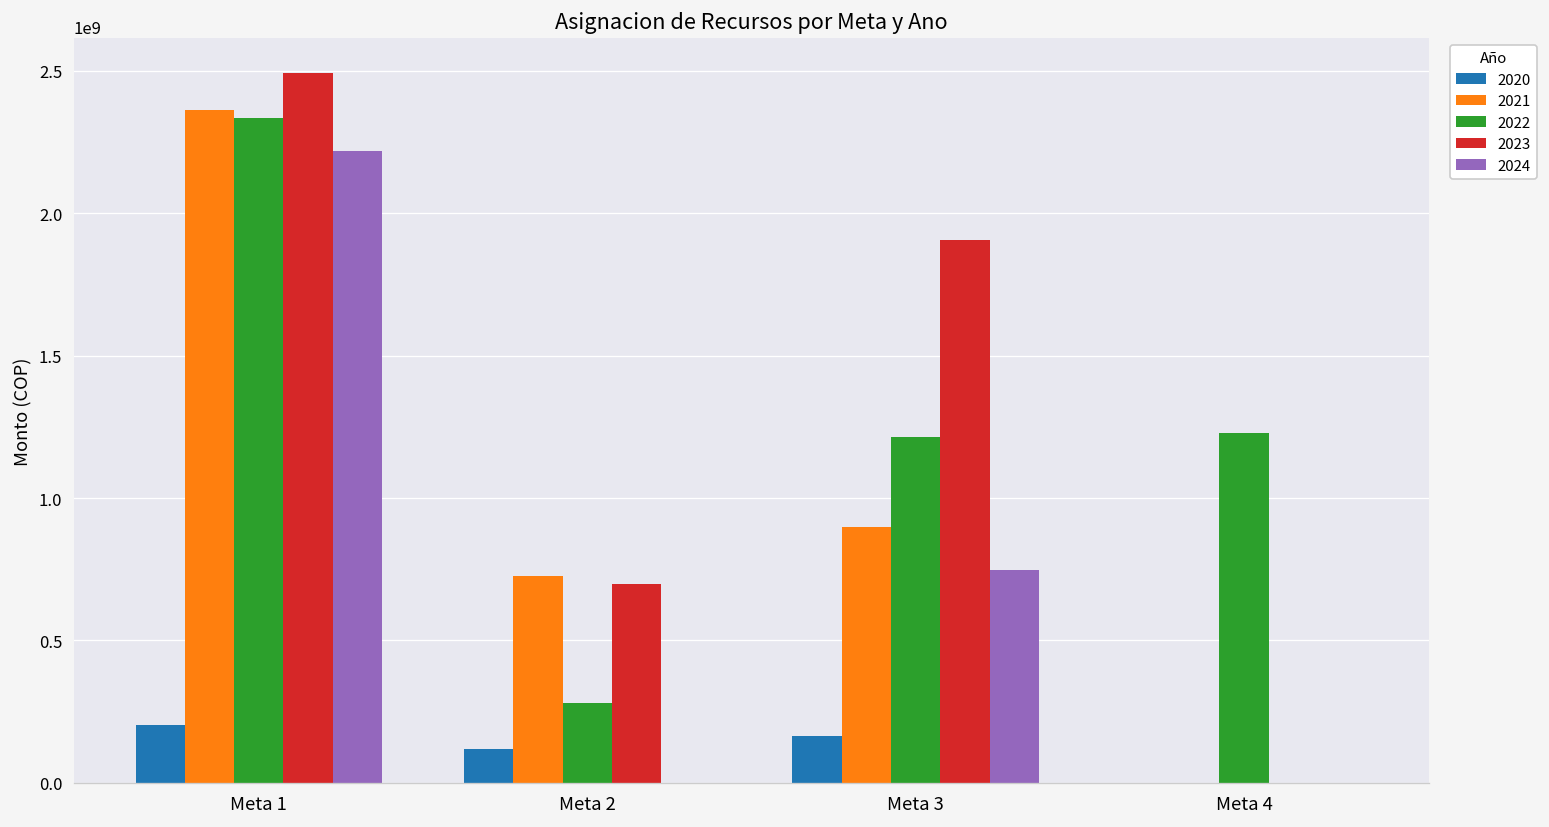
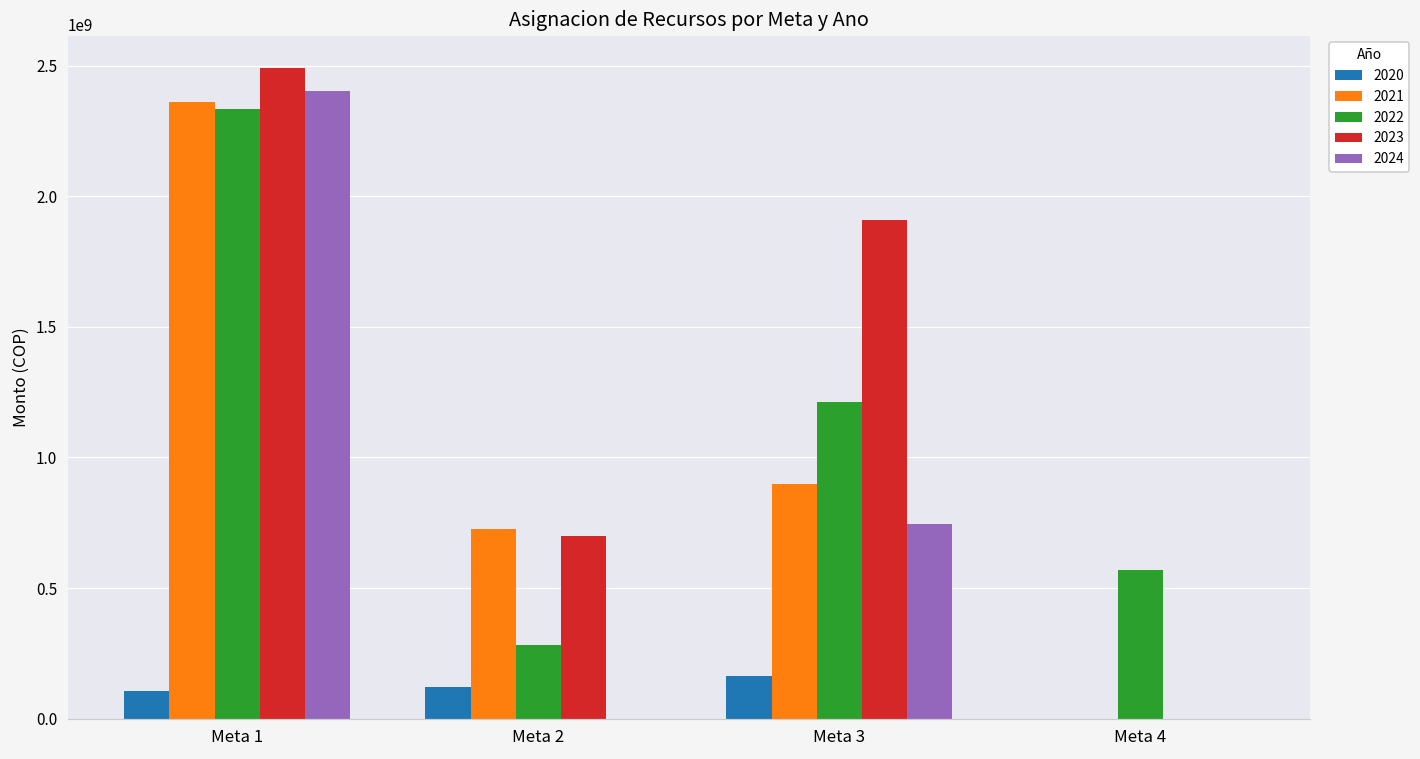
2020, Meta 1: 200000000 -> 100000000
2024, Meta 1: 2220000000 -> 2400000000
2022, Meta 4: 1230000000 -> 570000000
